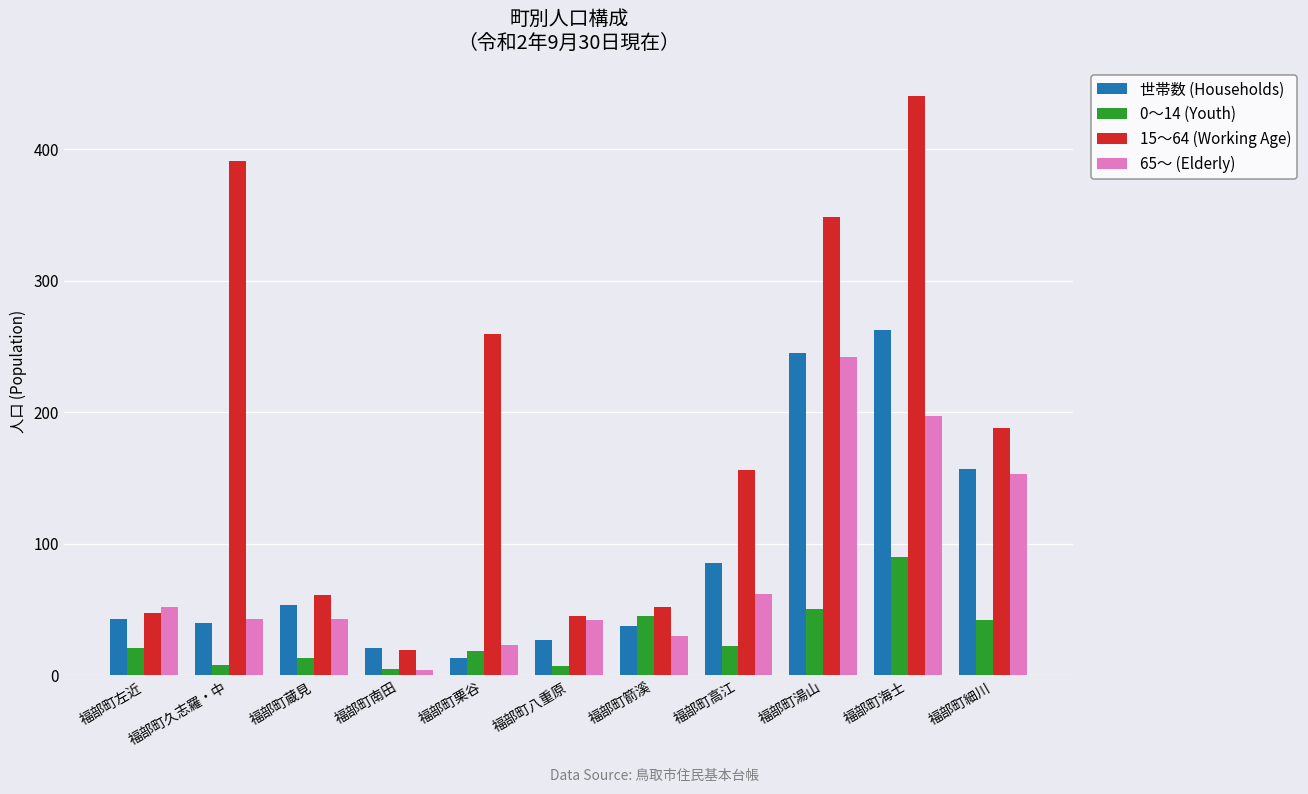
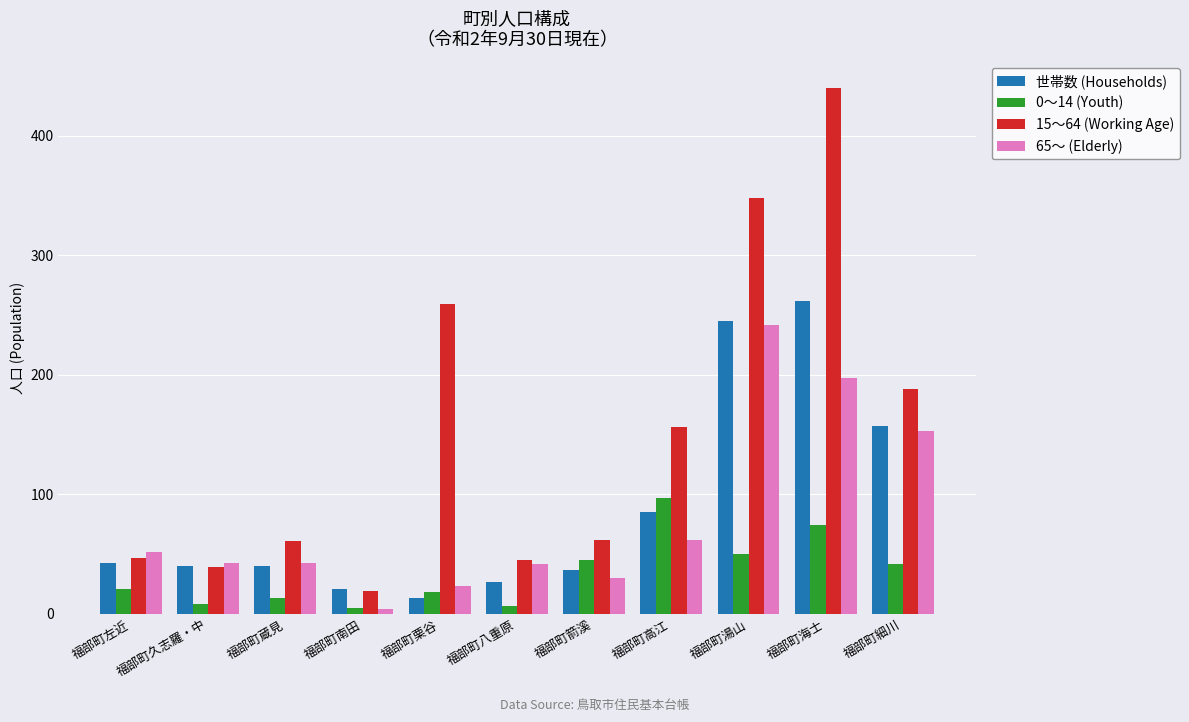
15～64 (Working Age), 福部町久志羅・中: 391 -> 39
世帯数 (Households), 福部町蔵見: 53 -> 40
15～64 (Working Age), 福部町箭溪: 52 -> 62
0～14 (Youth), 福部町高江: 22 -> 97
0～14 (Youth), 福部町海士: 90 -> 74
